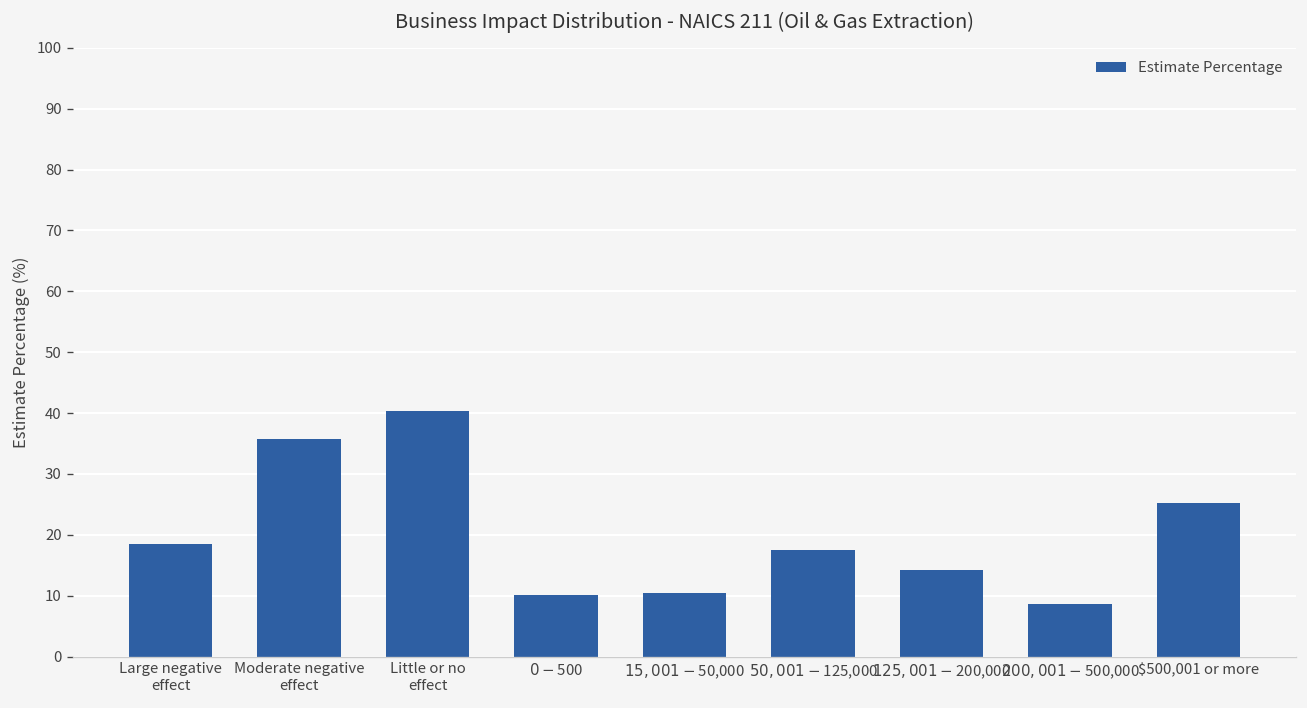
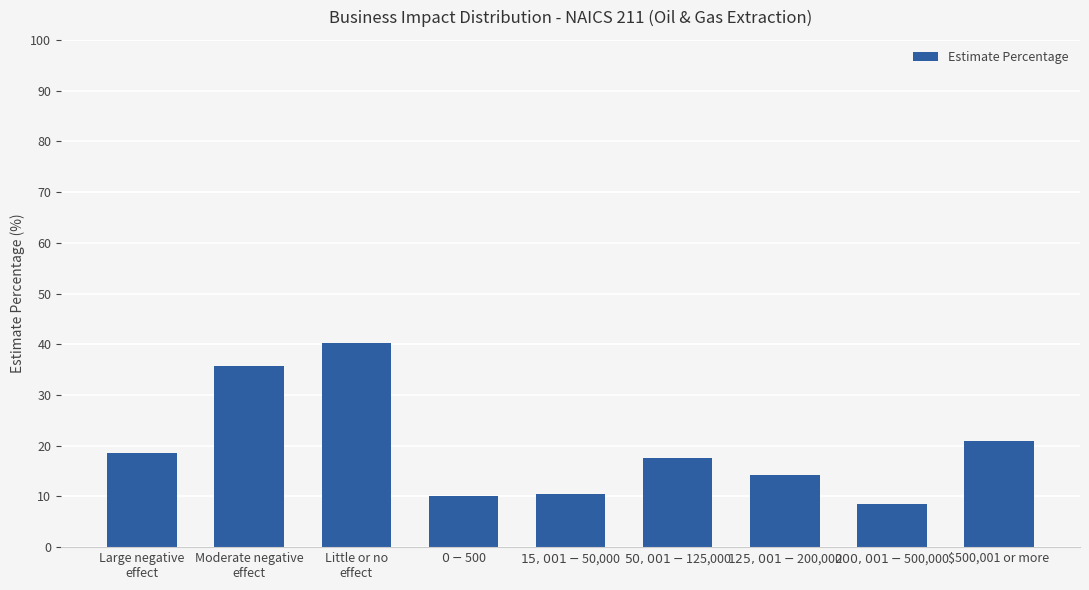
$500,001 or more: 25 -> 21
